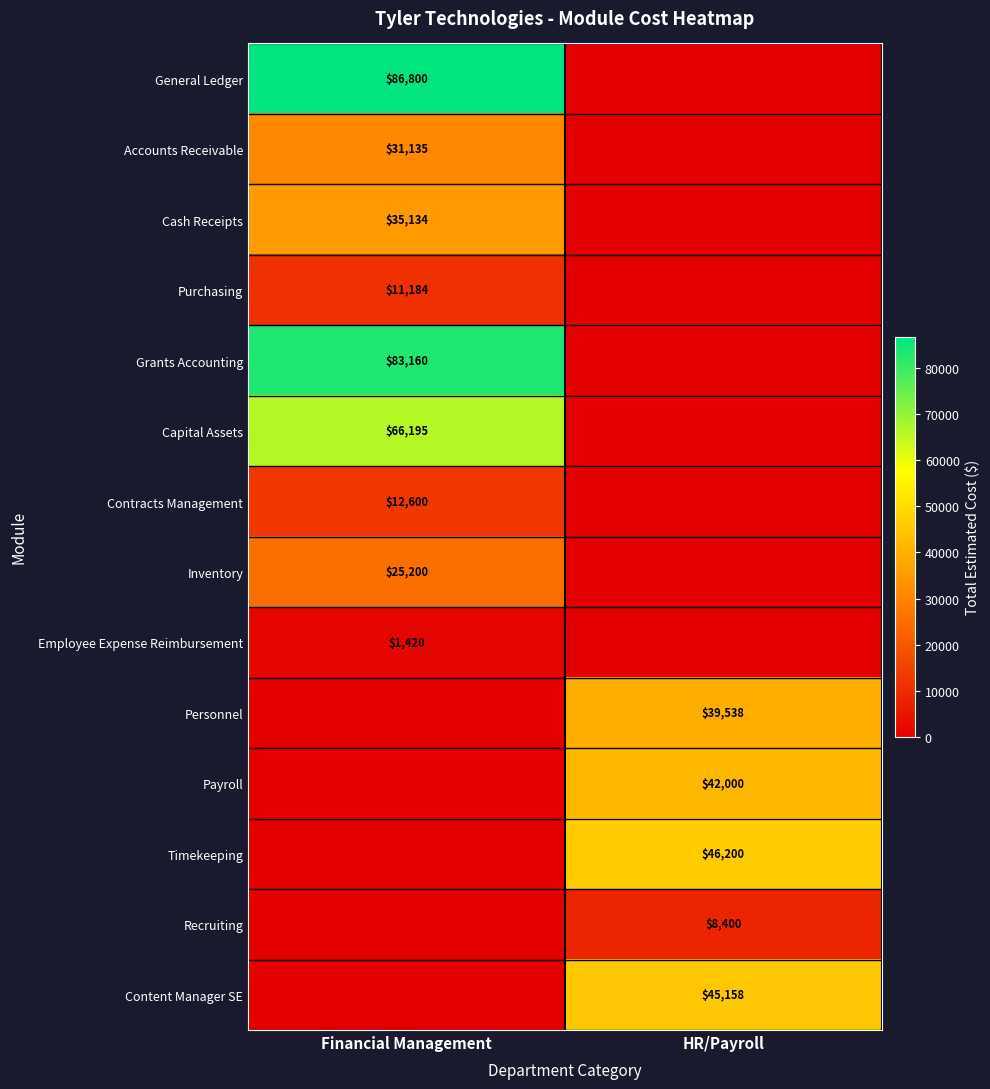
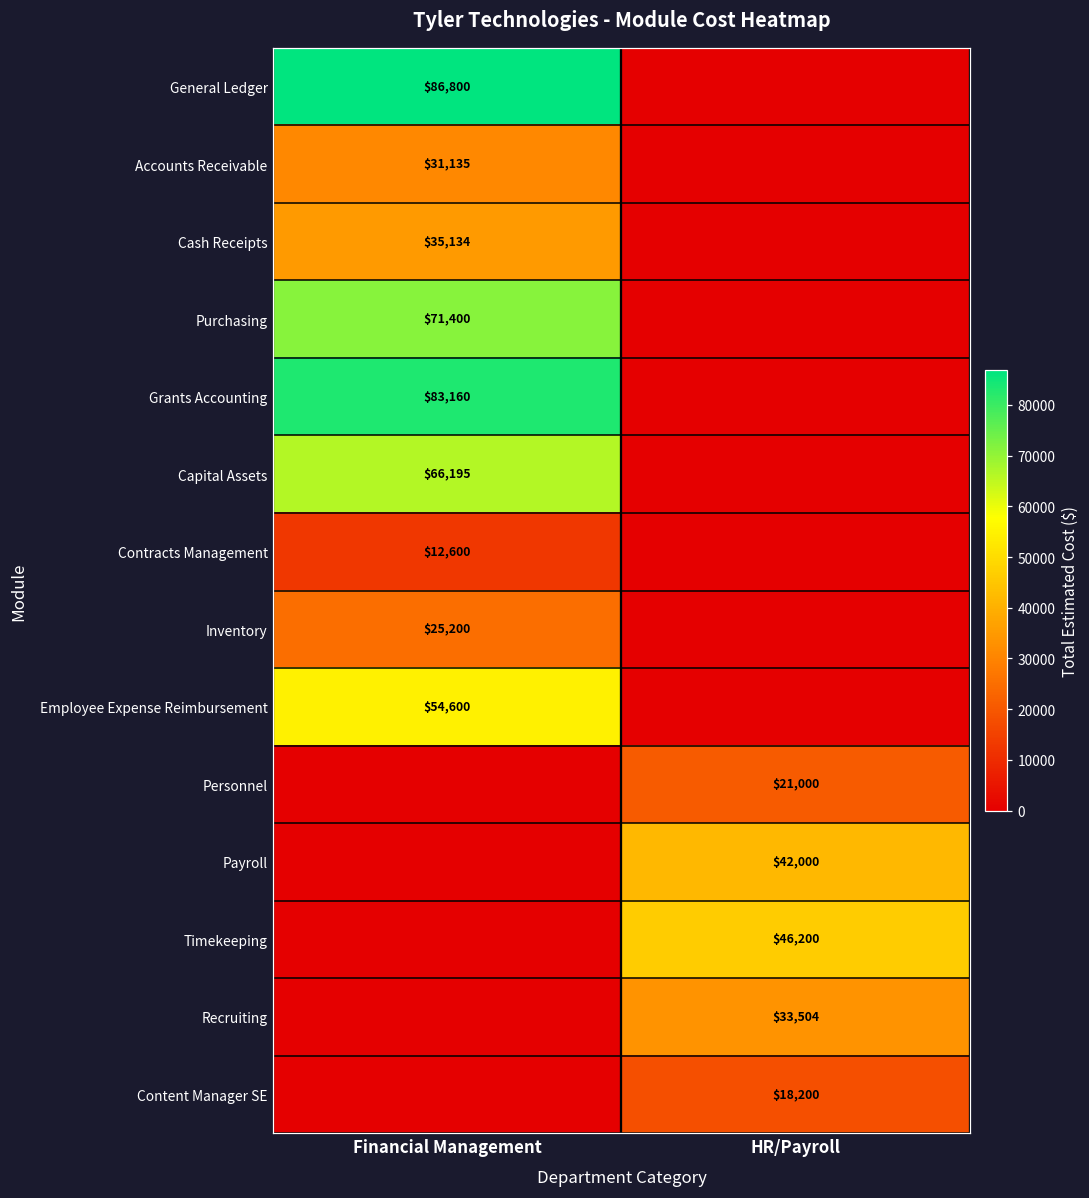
Purchasing, Financial Management: $11,184 -> $71,400
Employee Expense Reimbursement, Financial Management: $1,420 -> $54,600
Personnel, HR/Payroll: $39,538 -> $21,000
Recruiting, HR/Payroll: $8,400 -> $33,504
Content Manager SE, HR/Payroll: $45,158 -> $18,200
